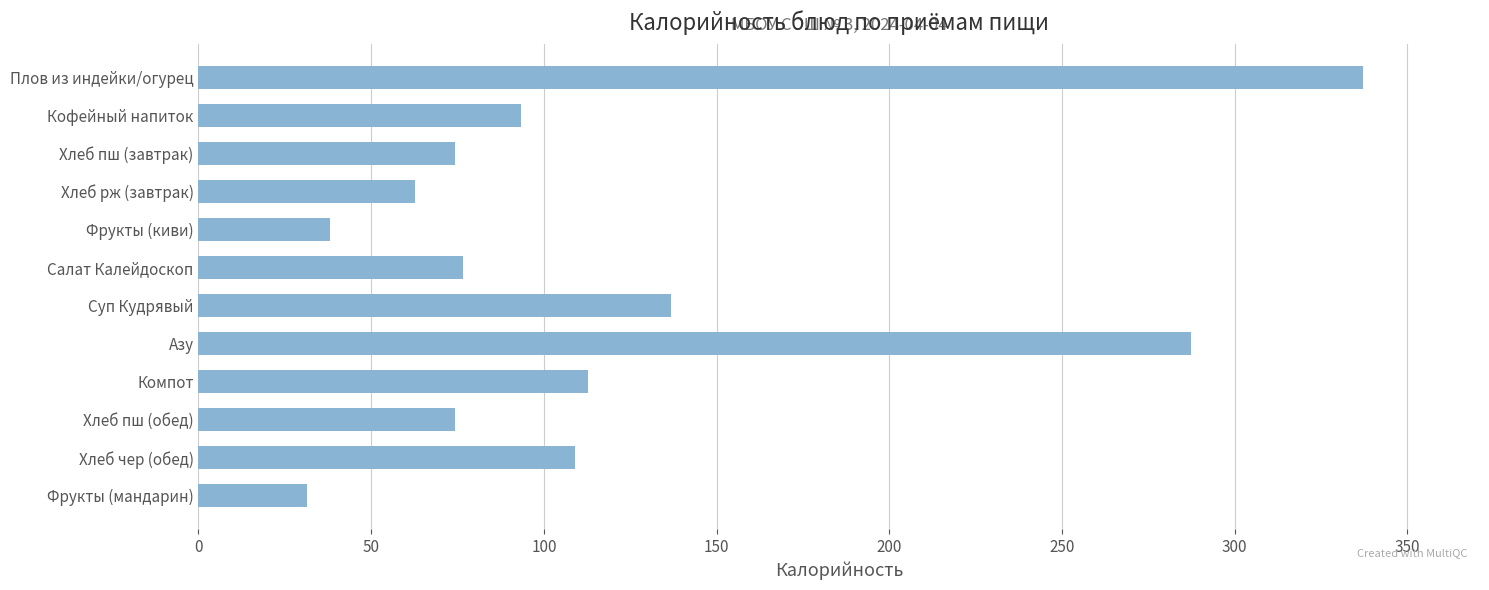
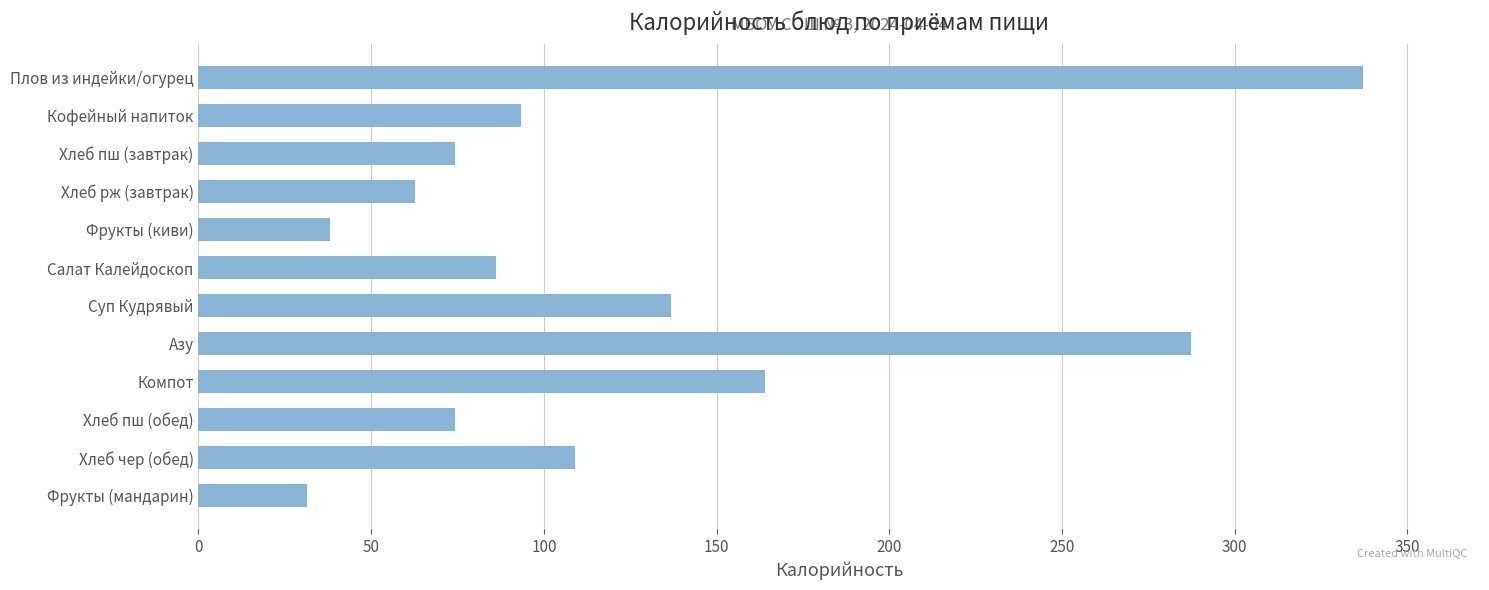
Салат Калейдоскоп: 76 -> 86
Компот: 113 -> 164
